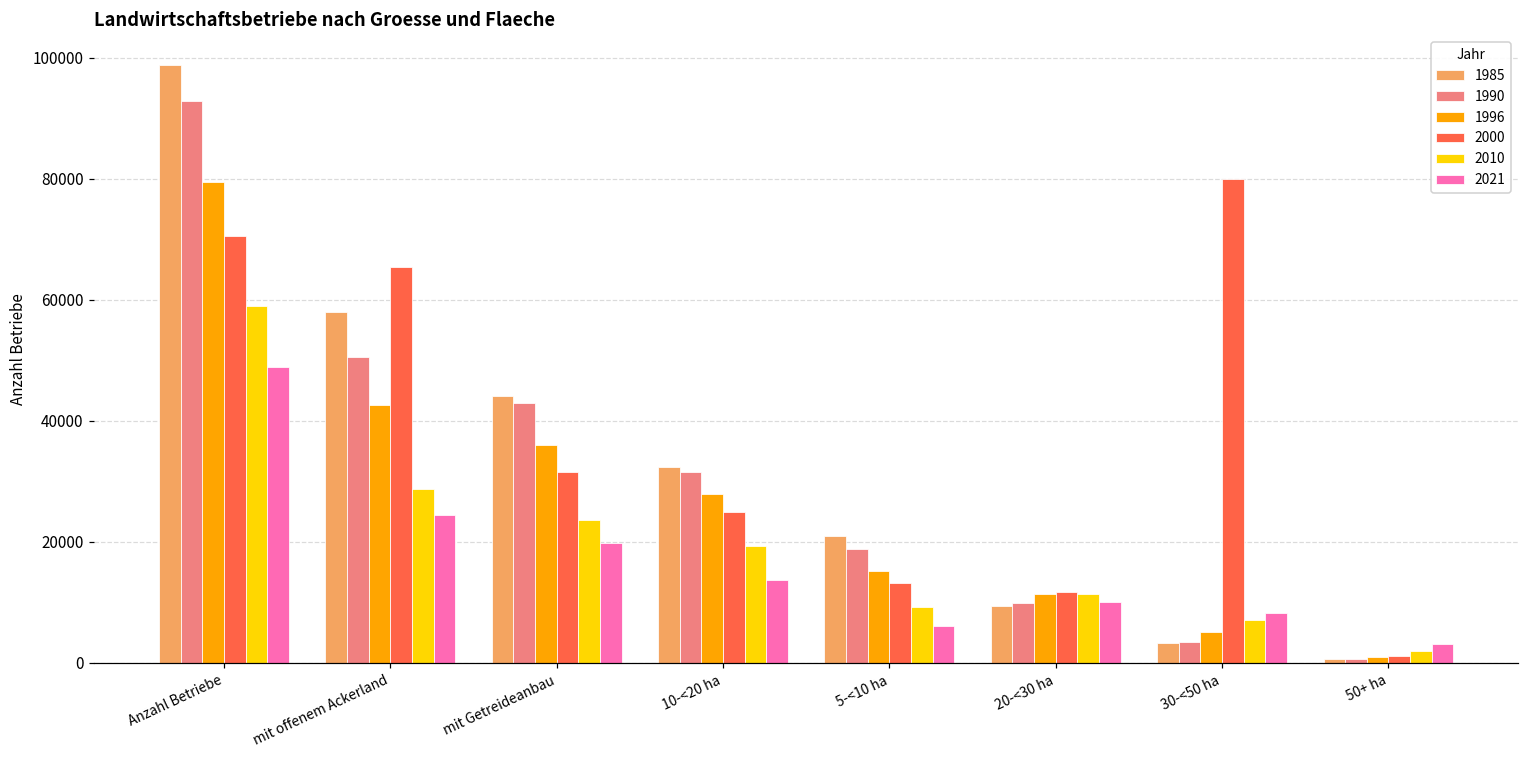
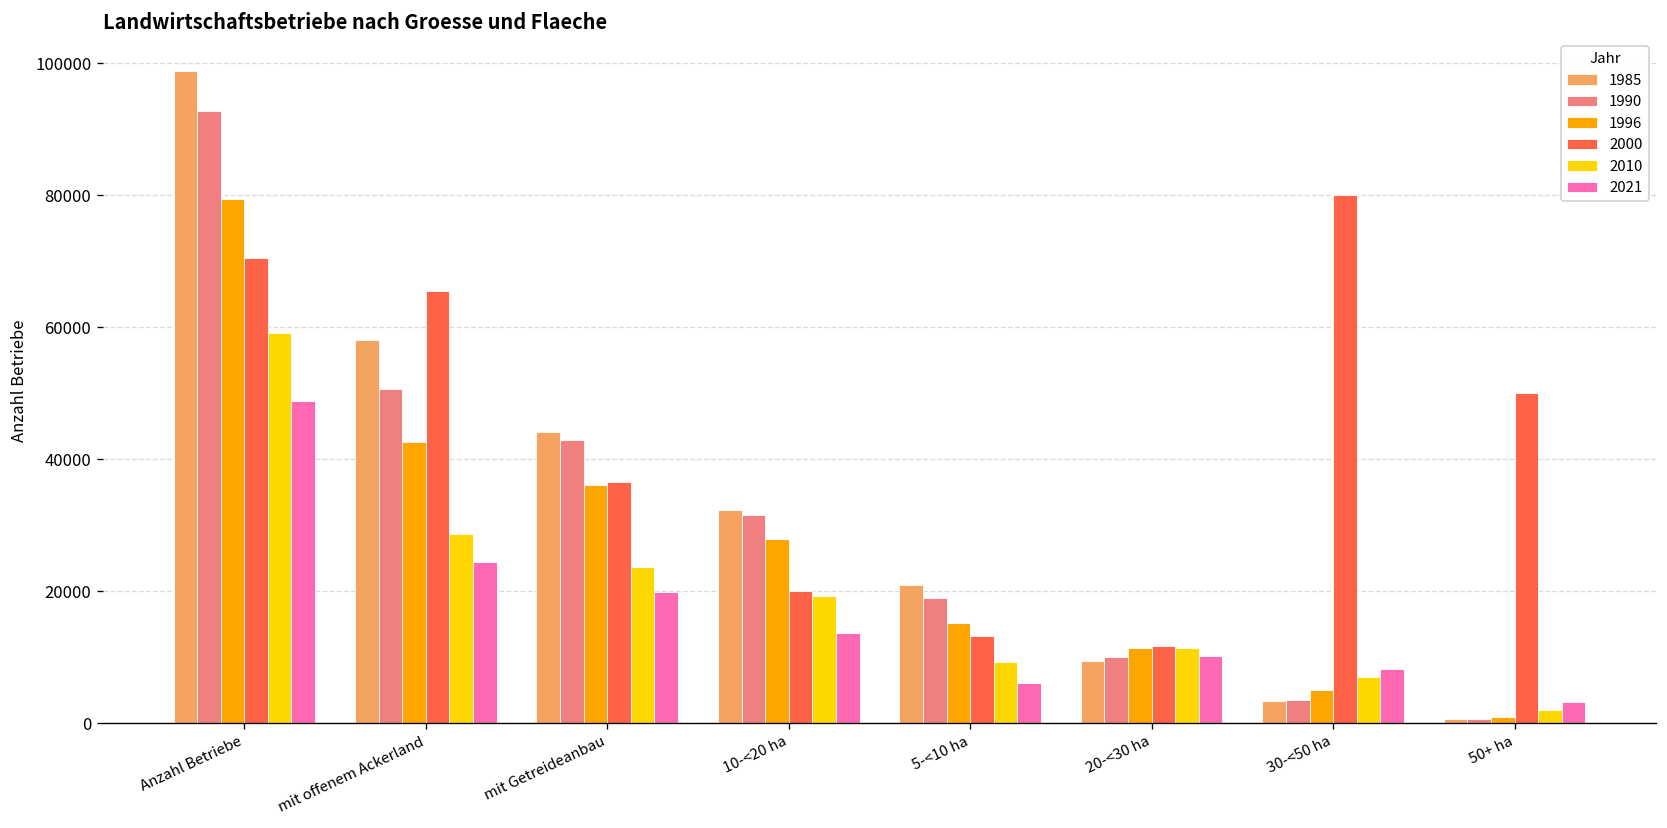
2000, mit Getreideanbau: 32000 -> 37000
2000, 10-<20 ha: 25000 -> 20000
2000, 50+ ha: 1000 -> 50000
